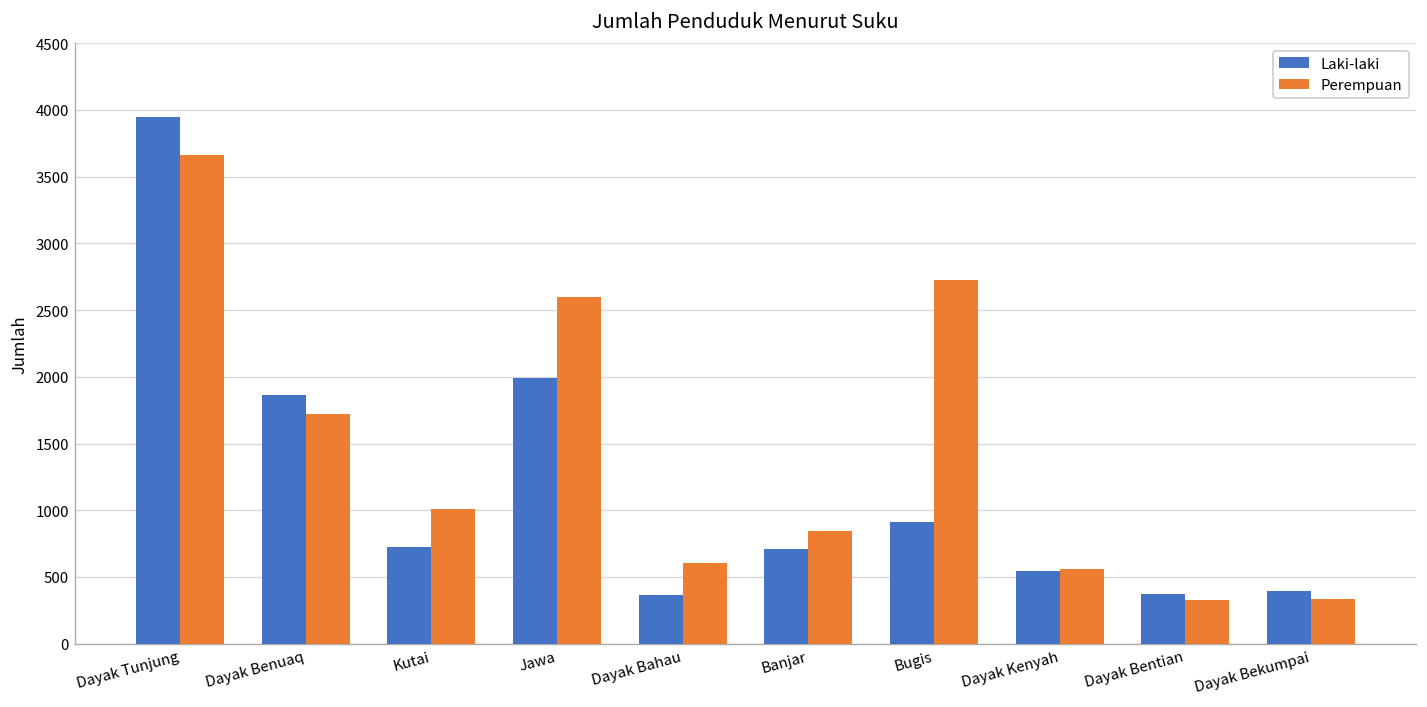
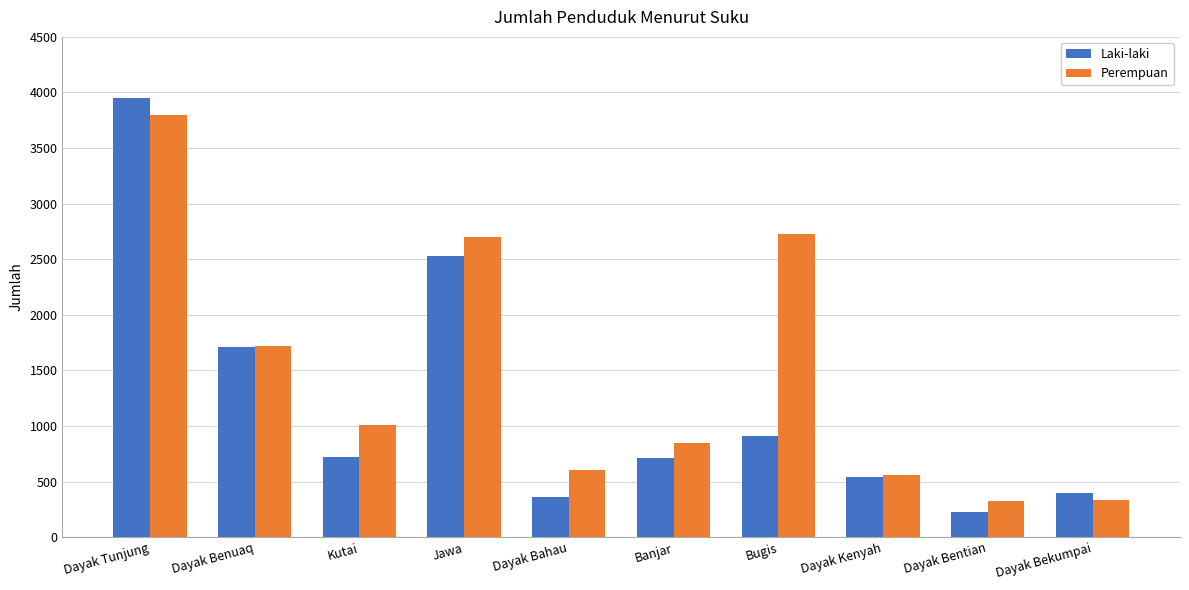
Perempuan, Dayak Tunjung: 3660 -> 3790
Laki-laki, Dayak Benuaq: 1860 -> 1720
Laki-laki, Jawa: 1990 -> 2530
Perempuan, Jawa: 2600 -> 2700
Laki-laki, Dayak Bentian: 370 -> 230
